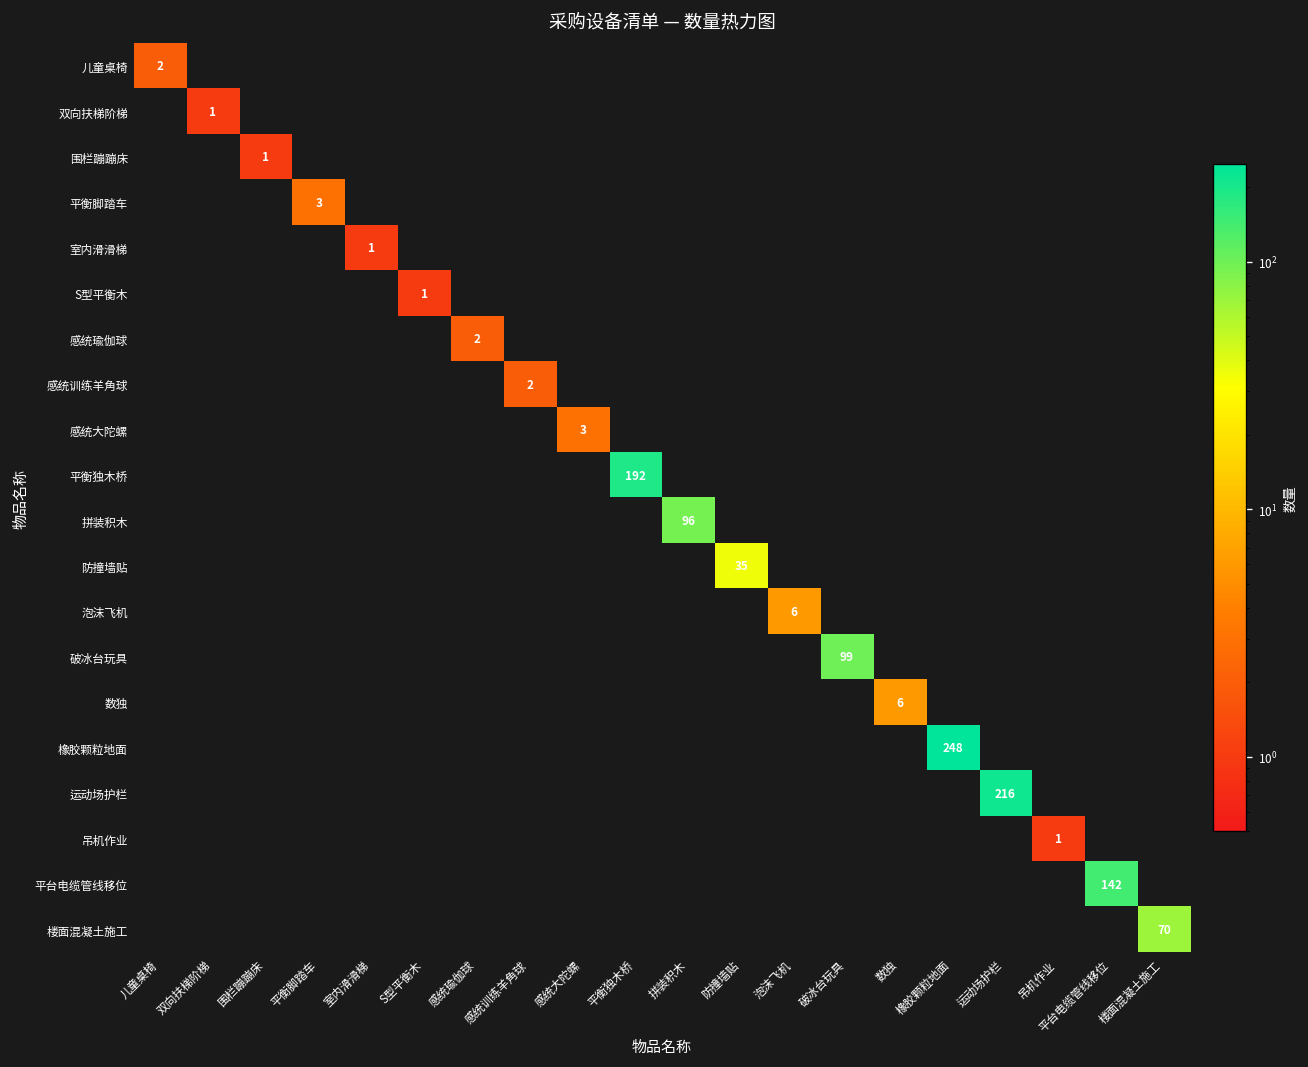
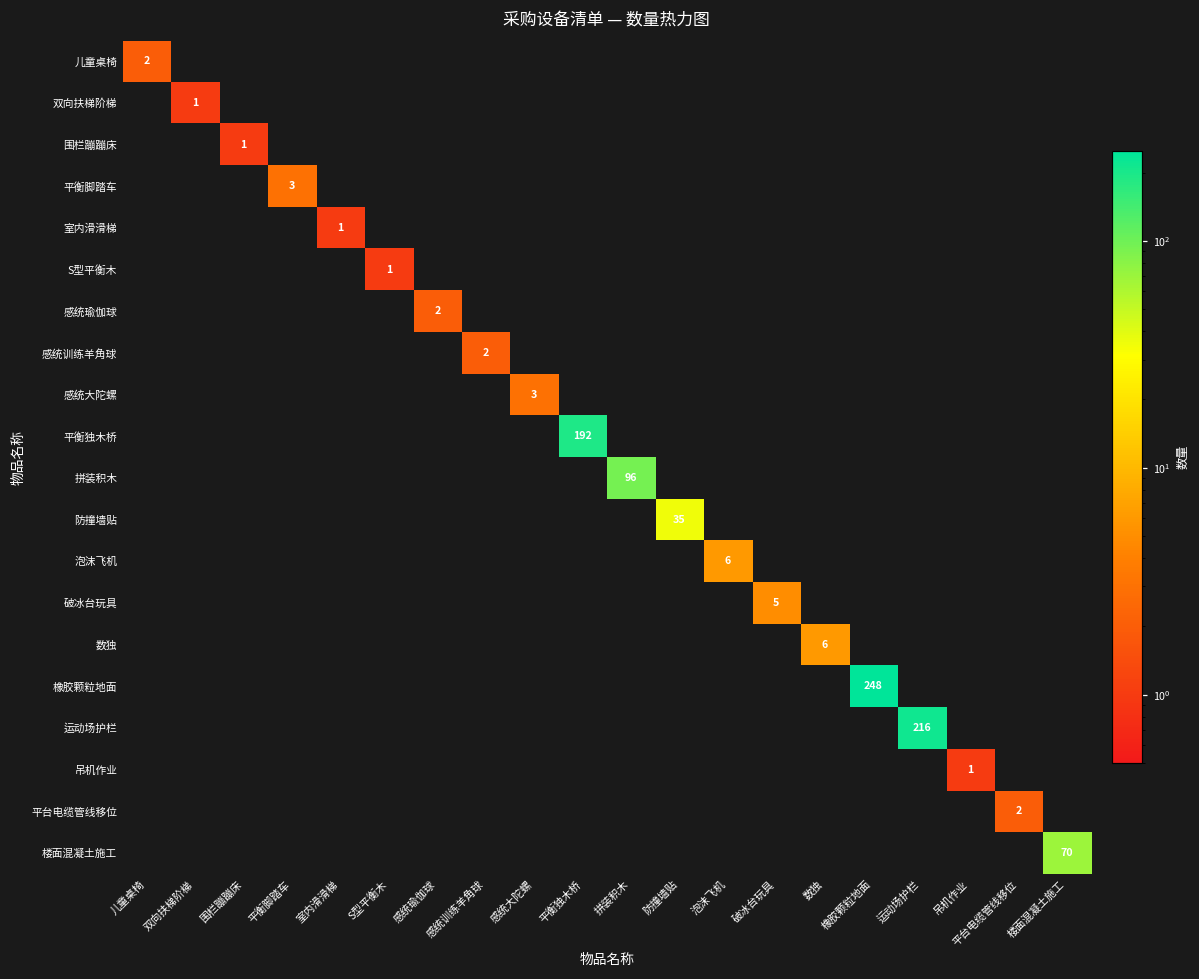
破冰台玩具, 破冰台玩具: 99 -> 5
平台电缆管线移位, 平台电缆管线移位: 142 -> 2
